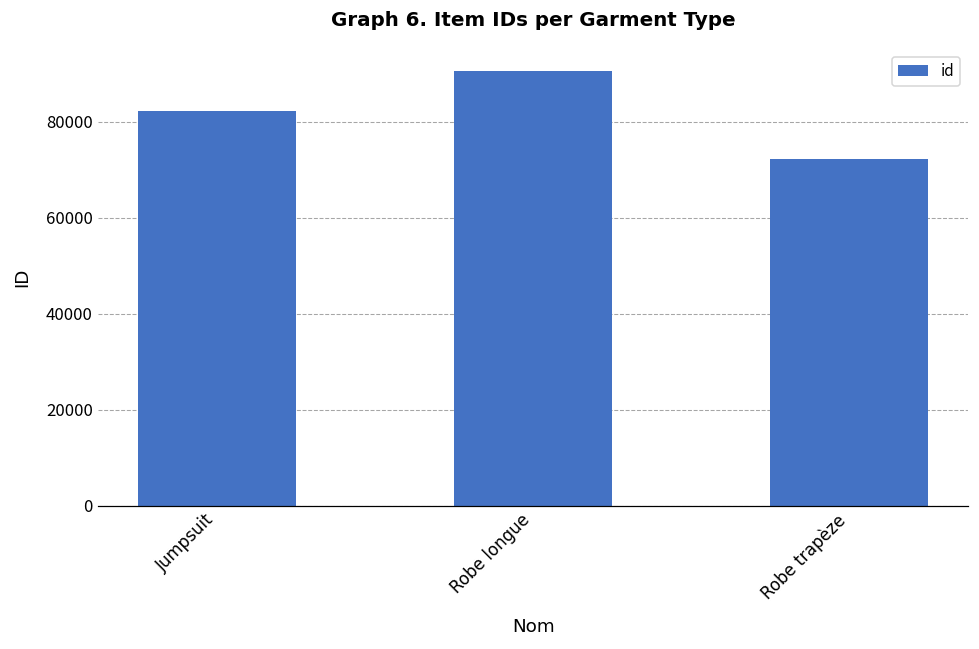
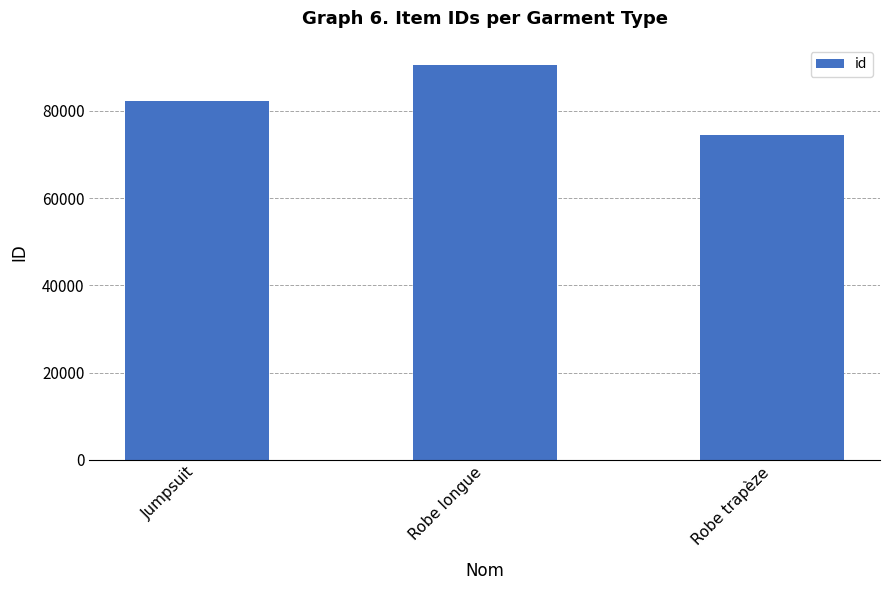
Robe trapèze: 72000 -> 74000
